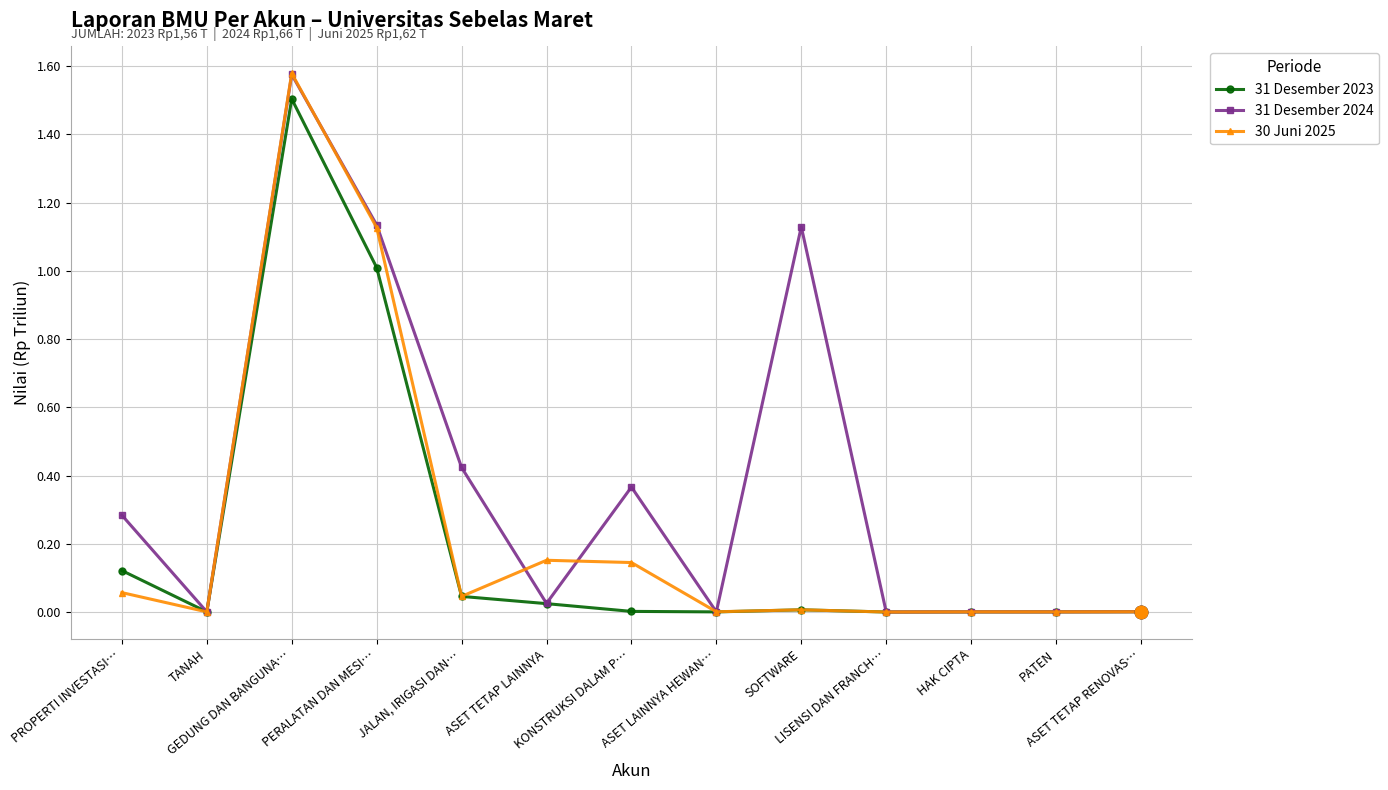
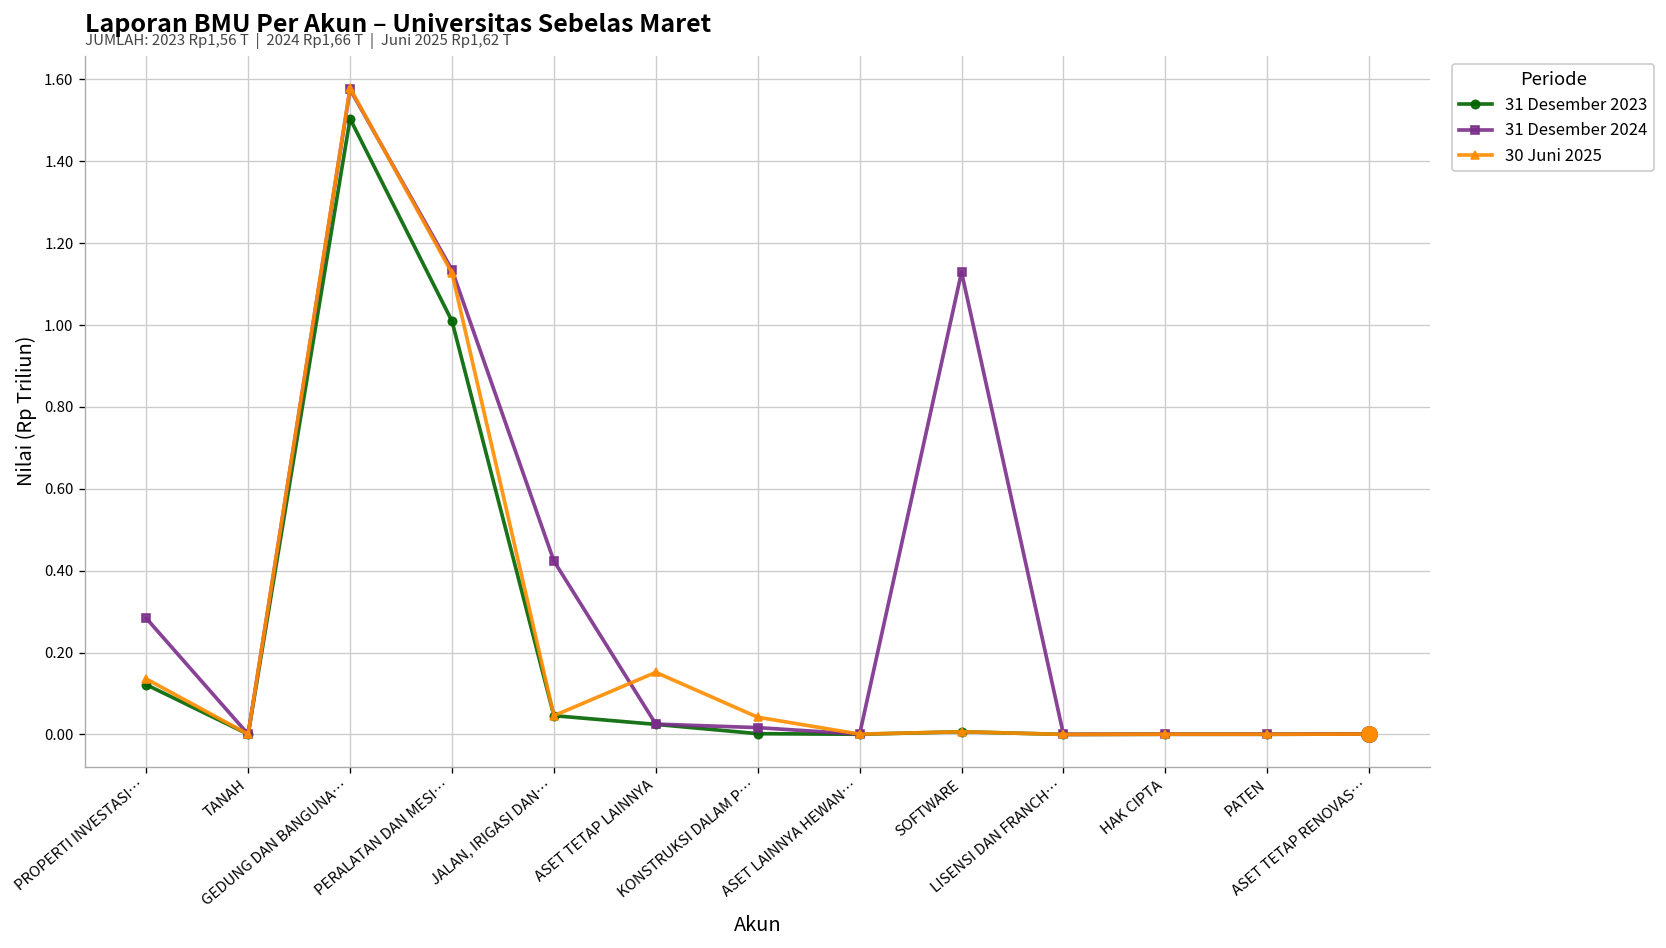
30 Juni 2025, PROPERTI INVESTASI…: 0.06 -> 0.14
31 Desember 2024, KONSTRUKSI DALAM P…: 0.37 -> 0.02
30 Juni 2025, KONSTRUKSI DALAM P…: 0.15 -> 0.04
